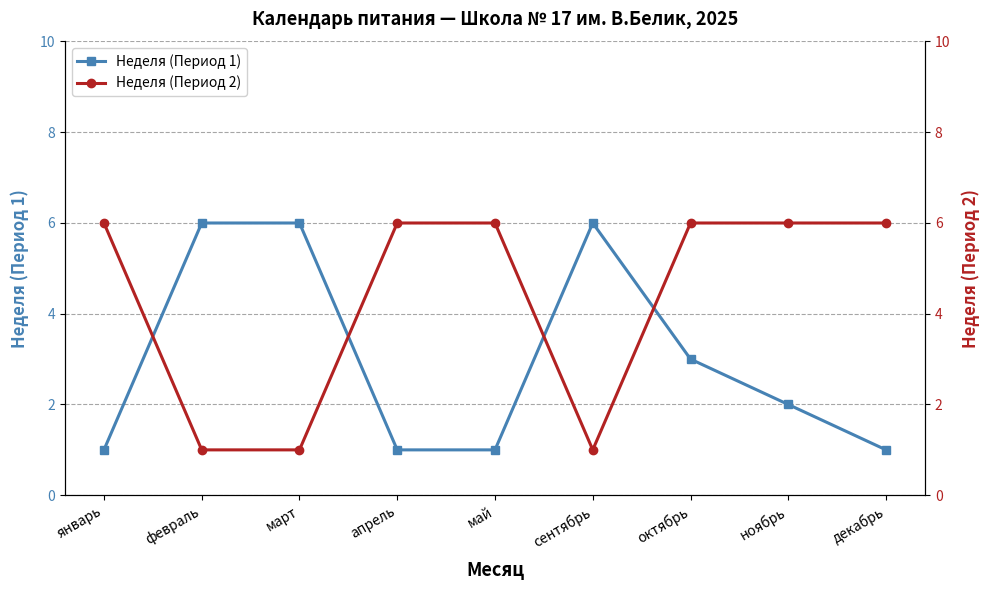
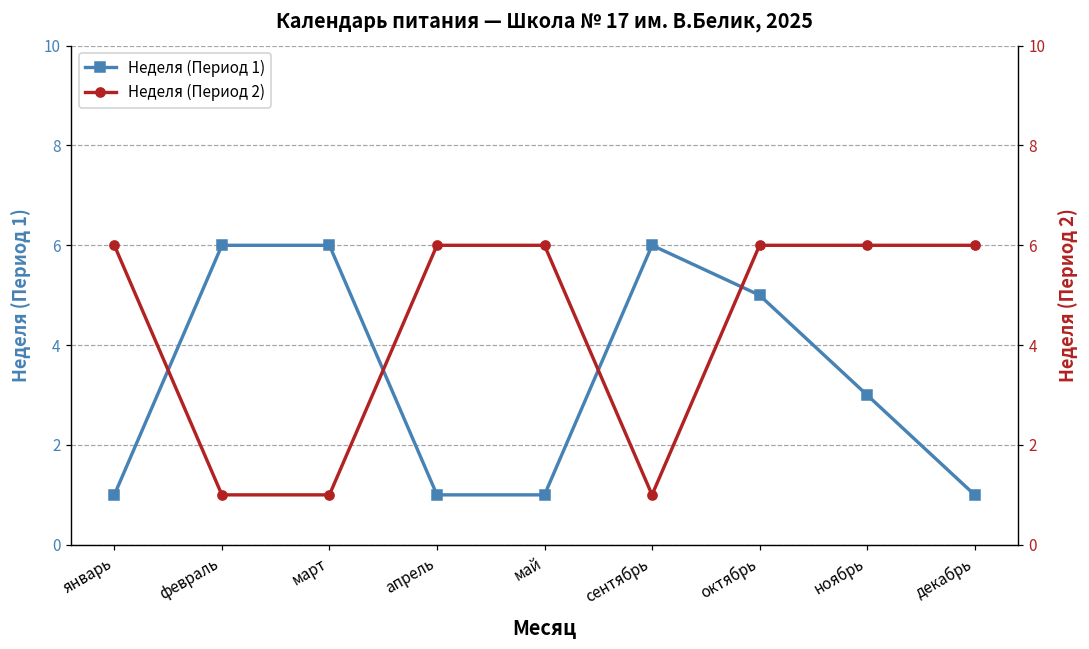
Неделя (Период 1), октябрь: 3 -> 5
Неделя (Период 1), ноябрь: 2 -> 3
